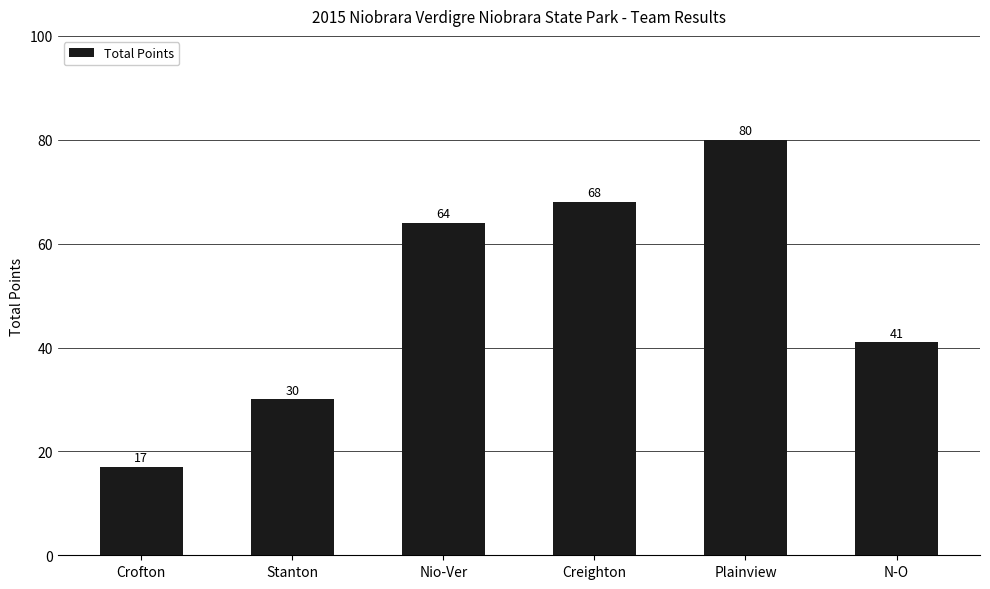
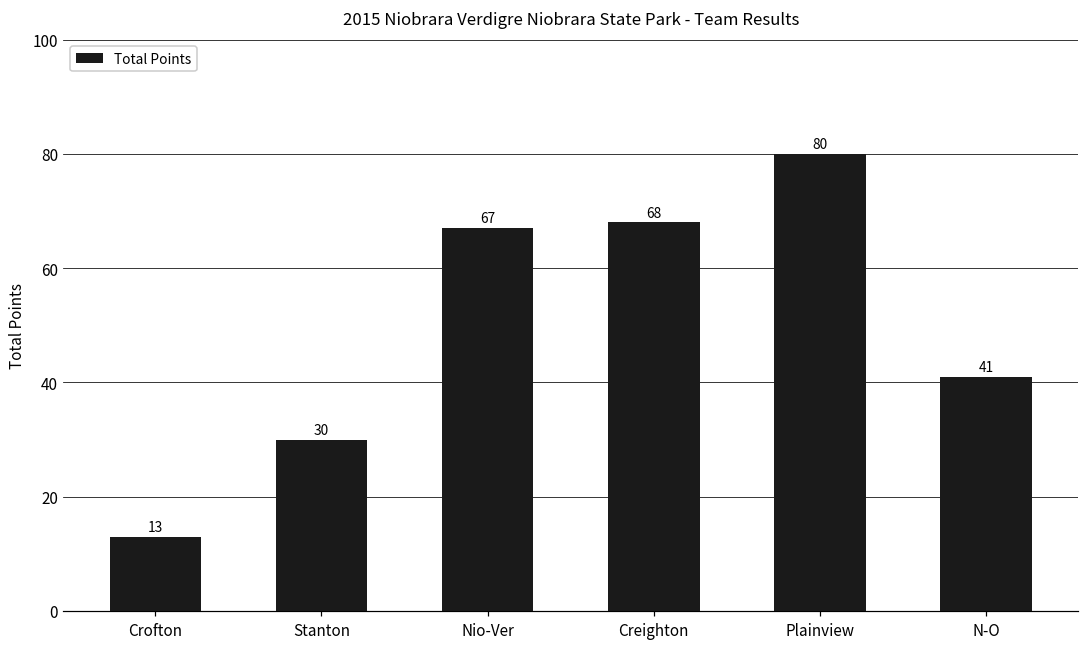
Crofton: 17 -> 13
Nio-Ver: 64 -> 67
